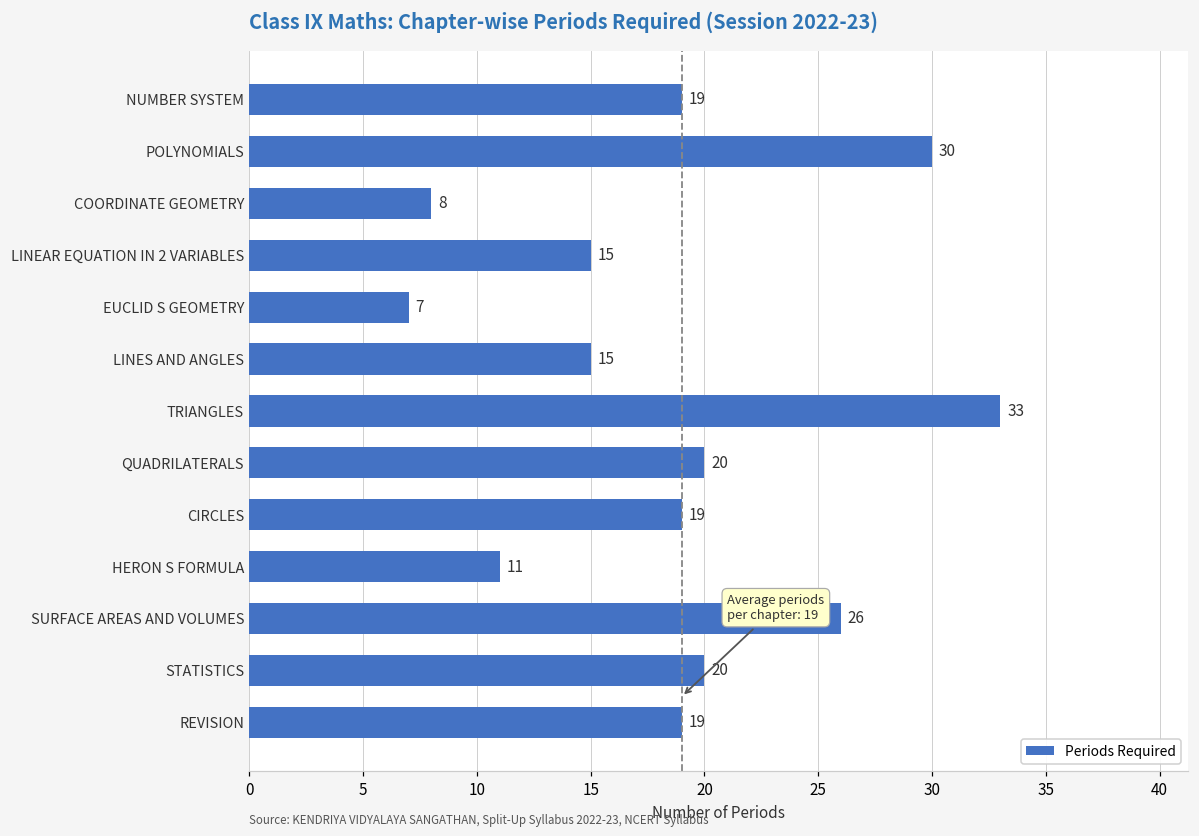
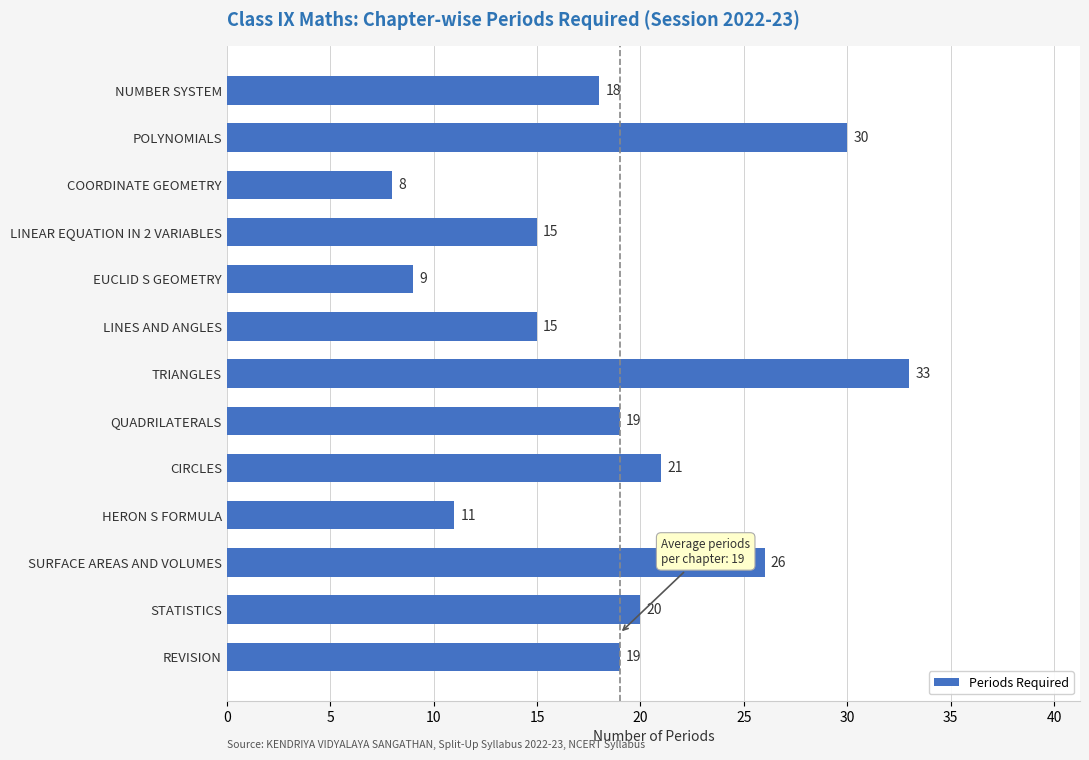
NUMBER SYSTEM: 19 -> 18
EUCLID S GEOMETRY: 7 -> 9
QUADRILATERALS: 20 -> 19
CIRCLES: 19 -> 21
